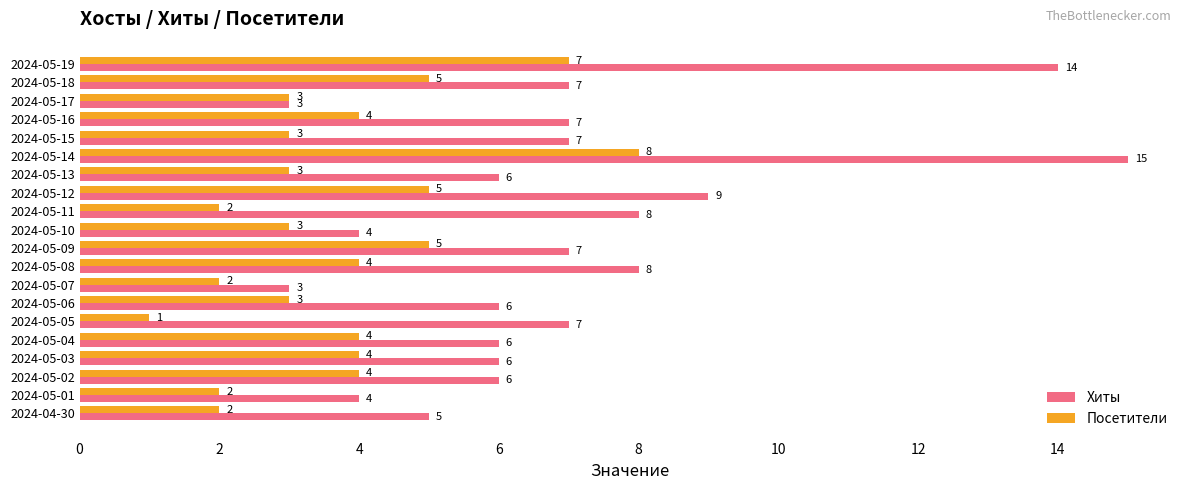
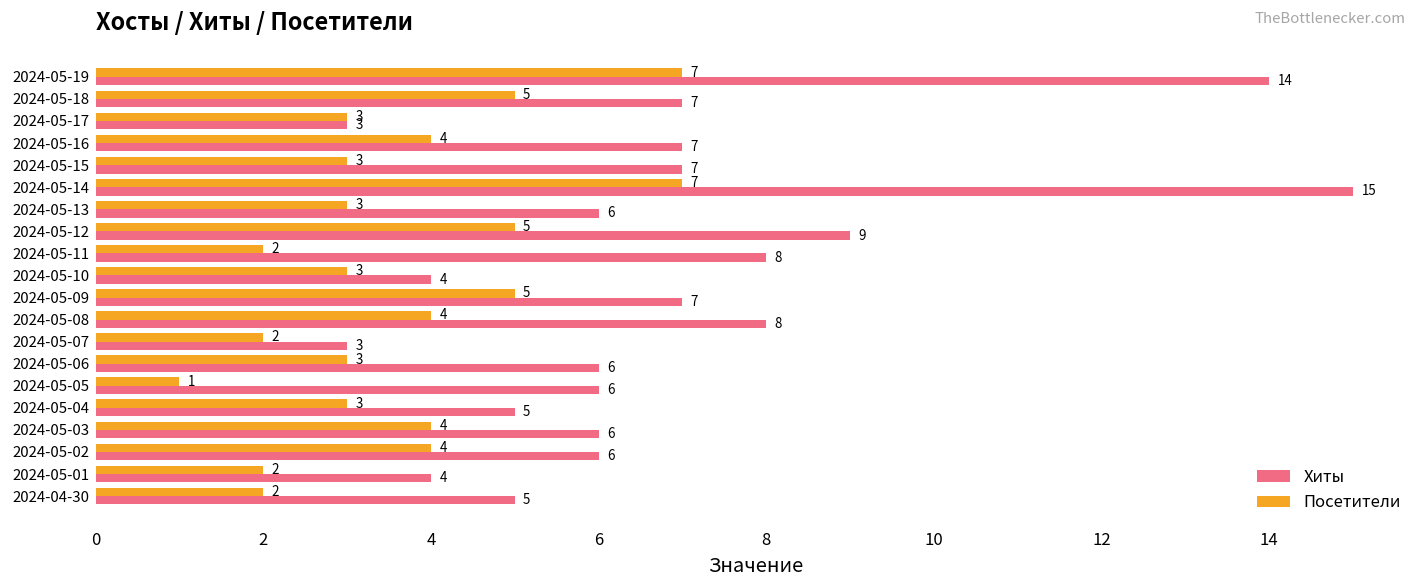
Посетители, 2024-05-14: 8 -> 7
Хиты, 2024-05-05: 7 -> 6
Посетители, 2024-05-04: 4 -> 3
Хиты, 2024-05-04: 6 -> 5
